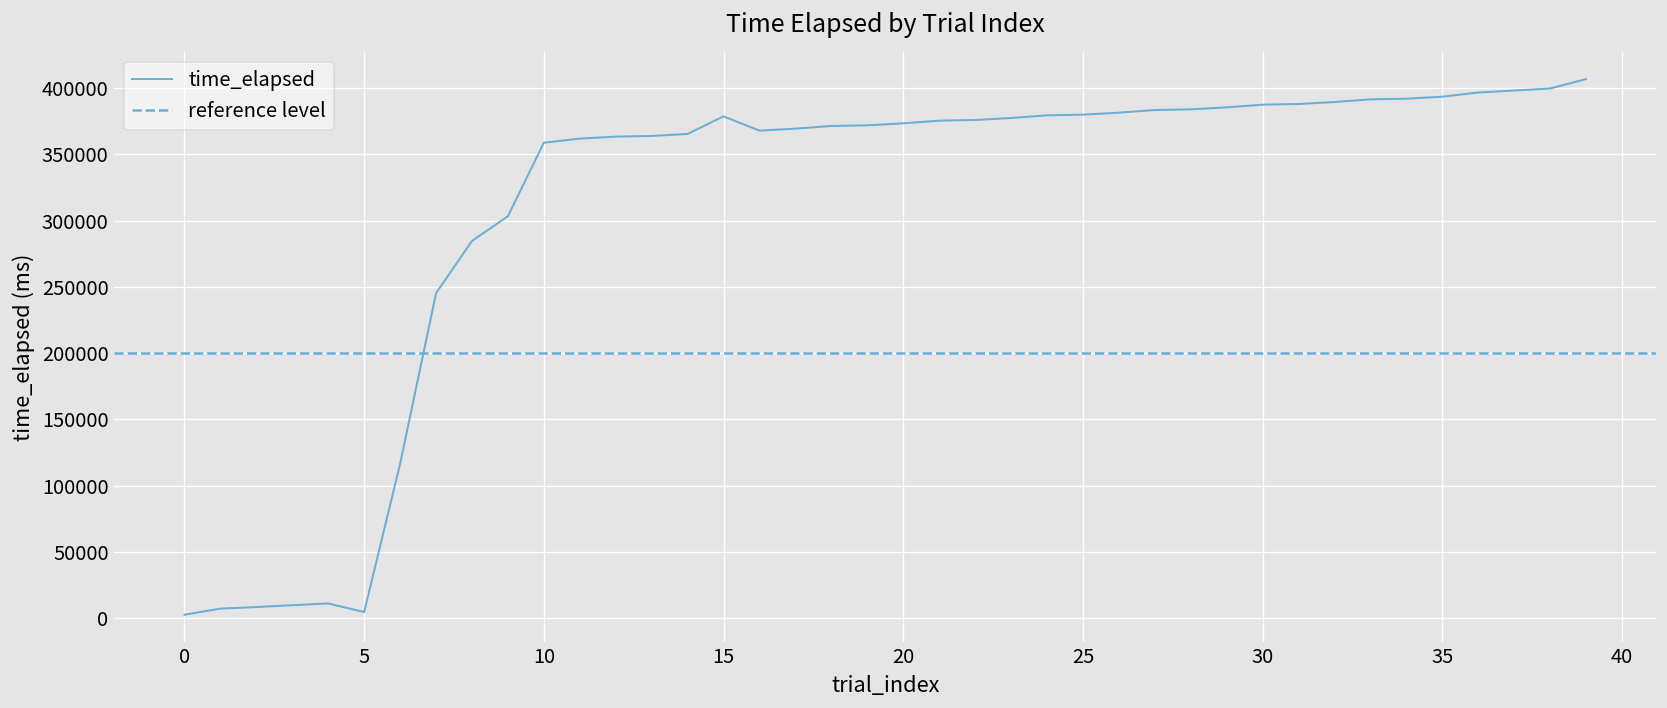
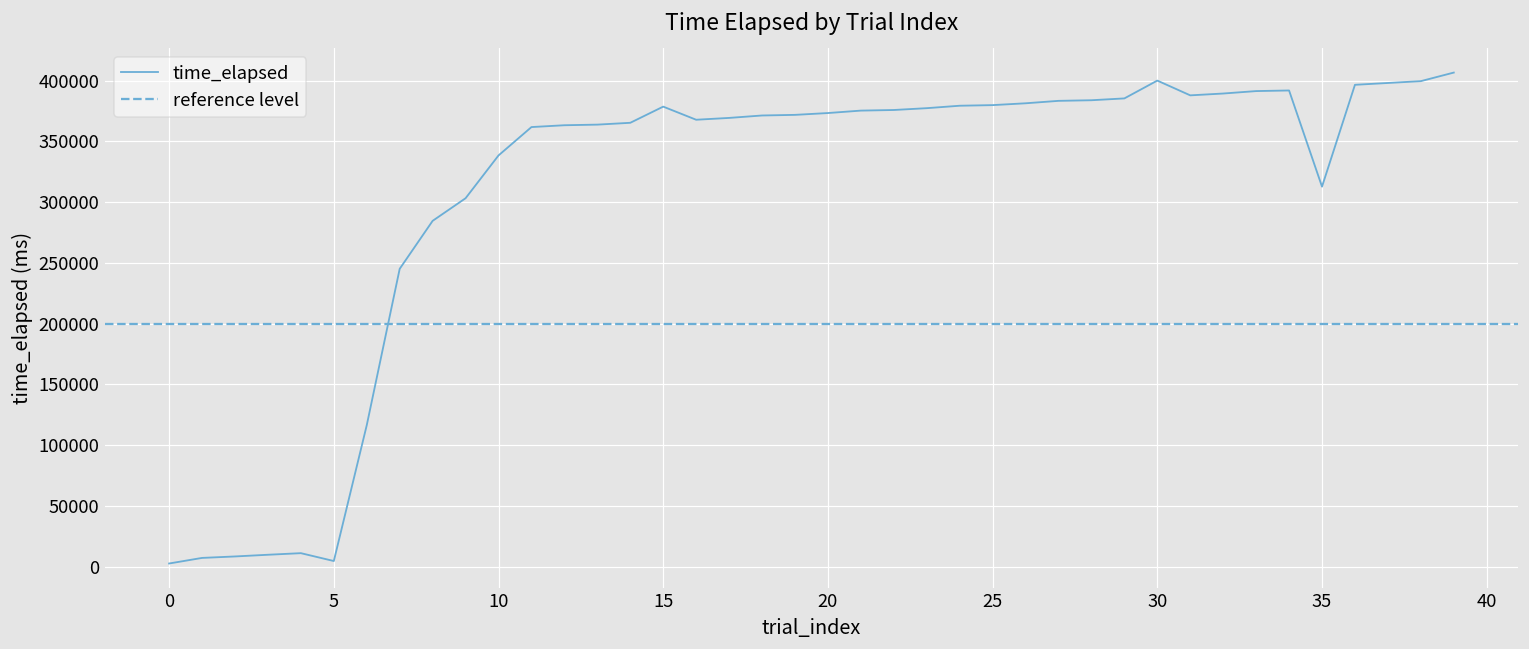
10: 359000 -> 338000
30: 387000 -> 400000
35: 393000 -> 313000
